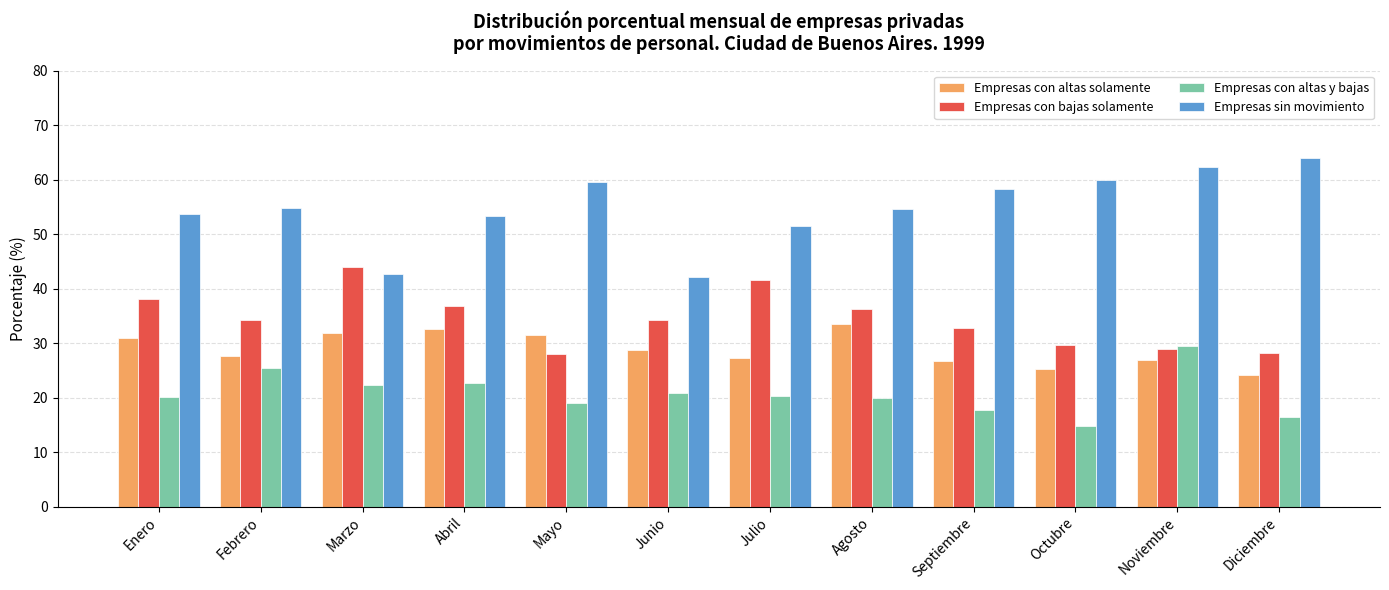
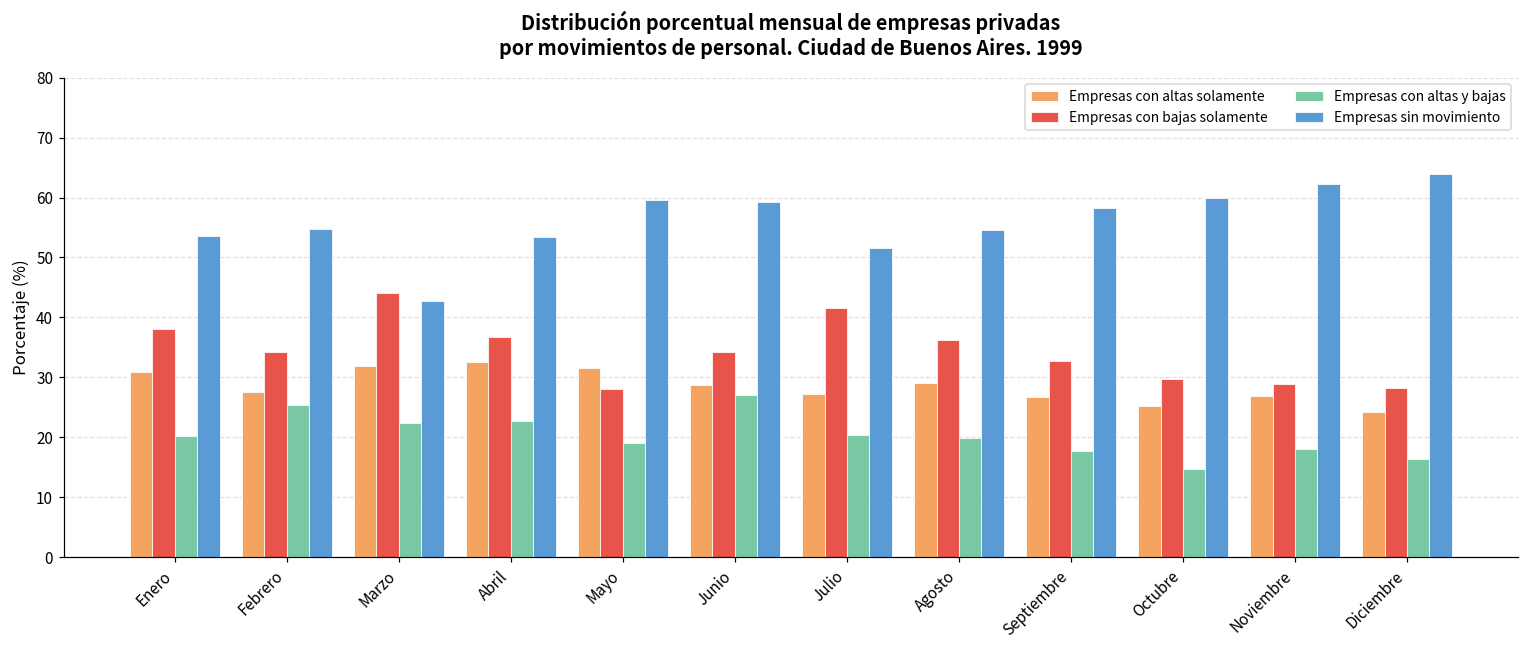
Empresas con altas y bajas, Junio: 21 -> 27
Empresas sin movimiento, Junio: 42 -> 59
Empresas con altas solamente, Agosto: 34 -> 29
Empresas con altas y bajas, Noviembre: 29 -> 18
